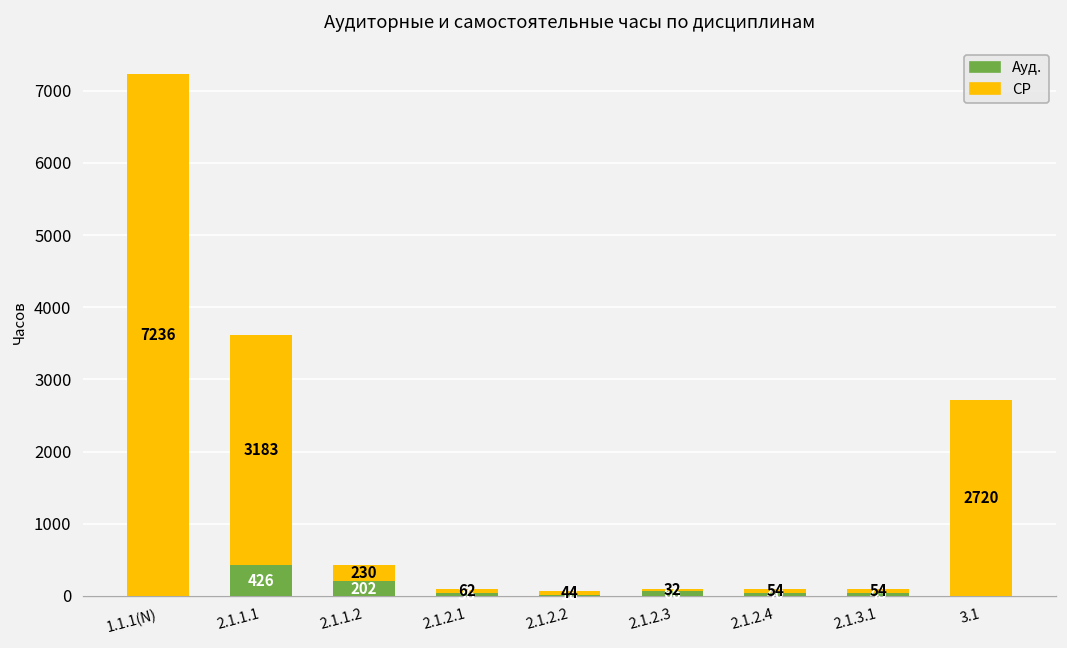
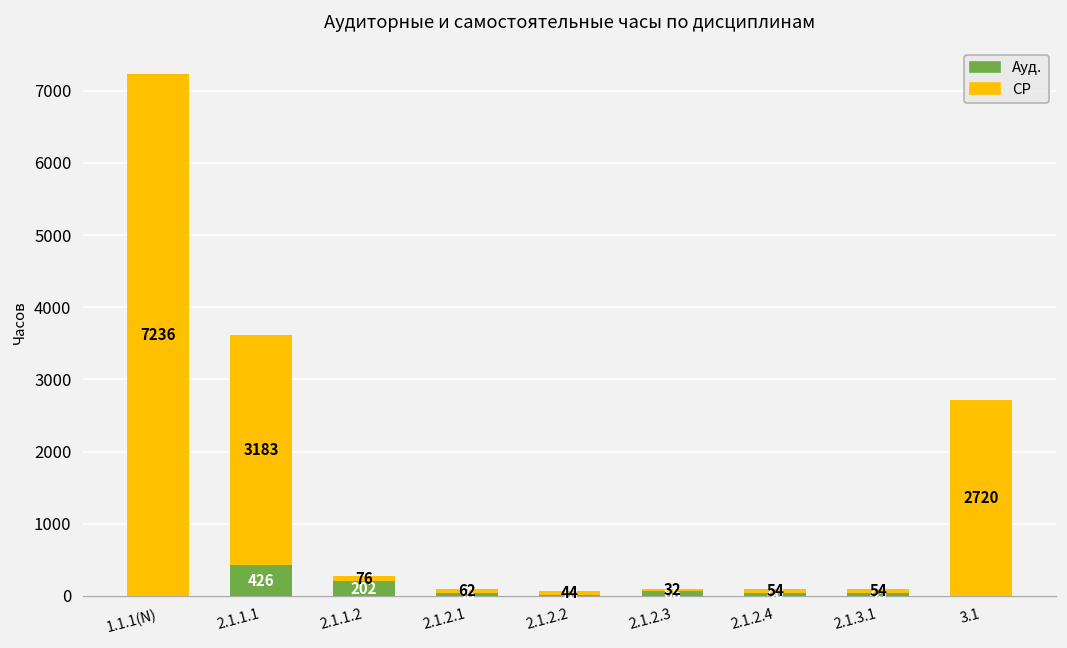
СР, 2.1.1.2: 230 -> 76
